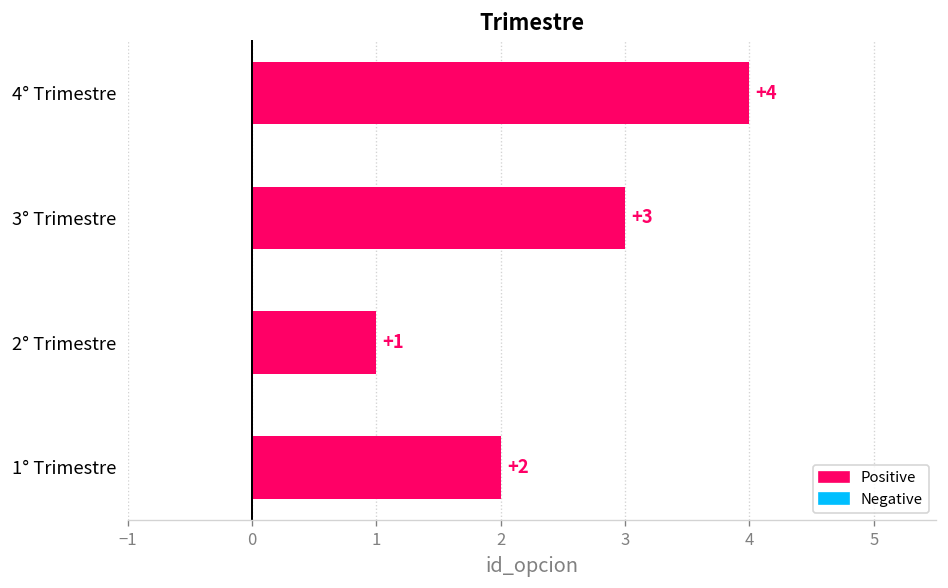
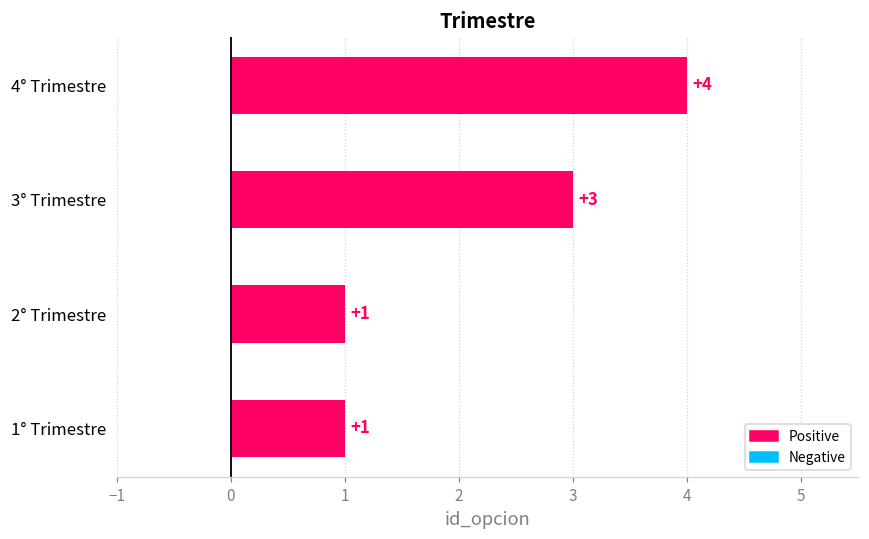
1° Trimestre: +2 -> +1
